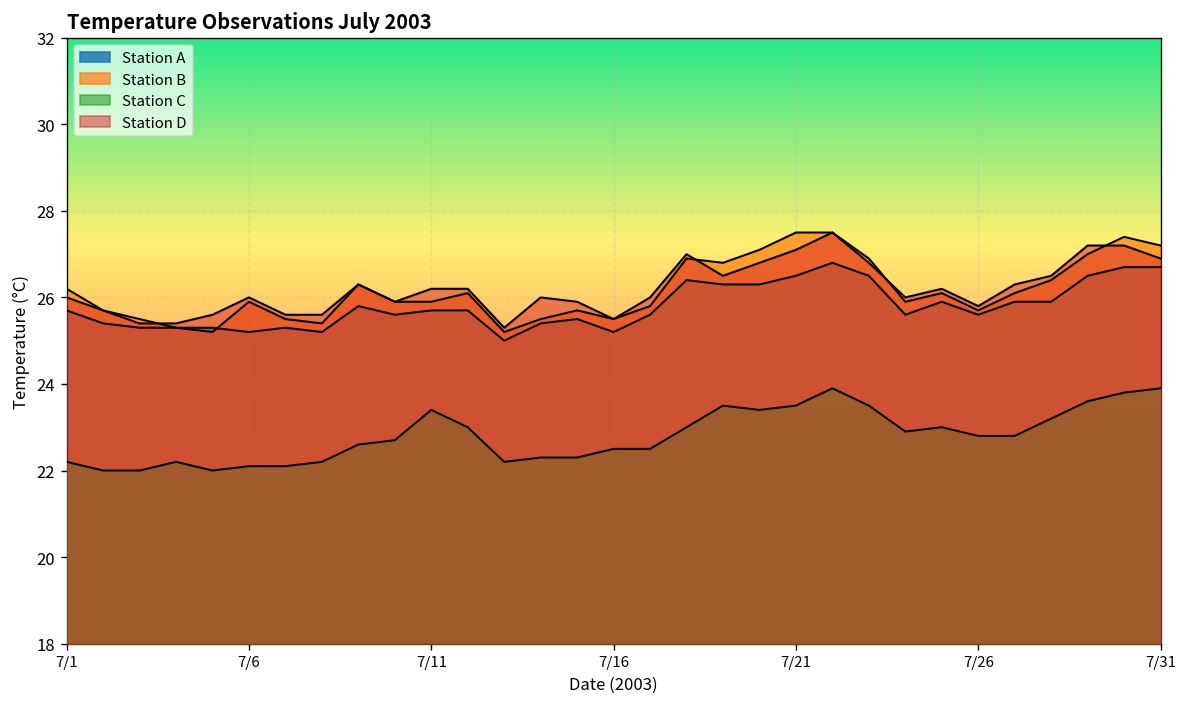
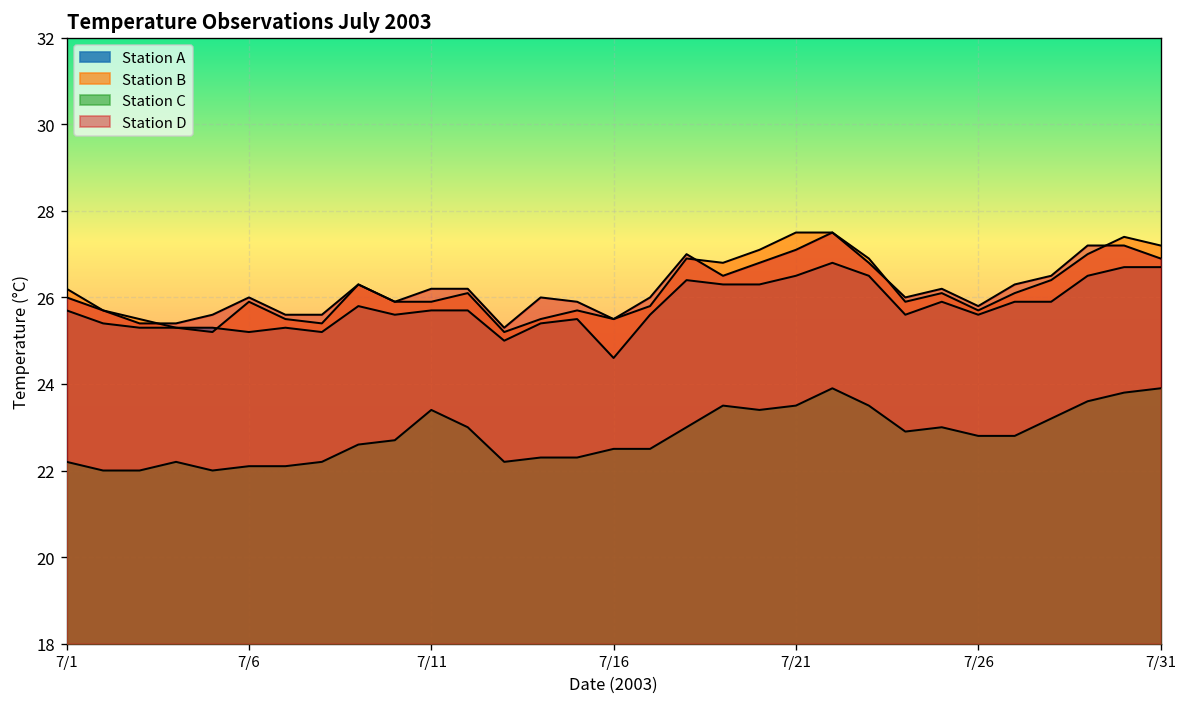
Station A, 7/16: 25.2 -> 24.6
